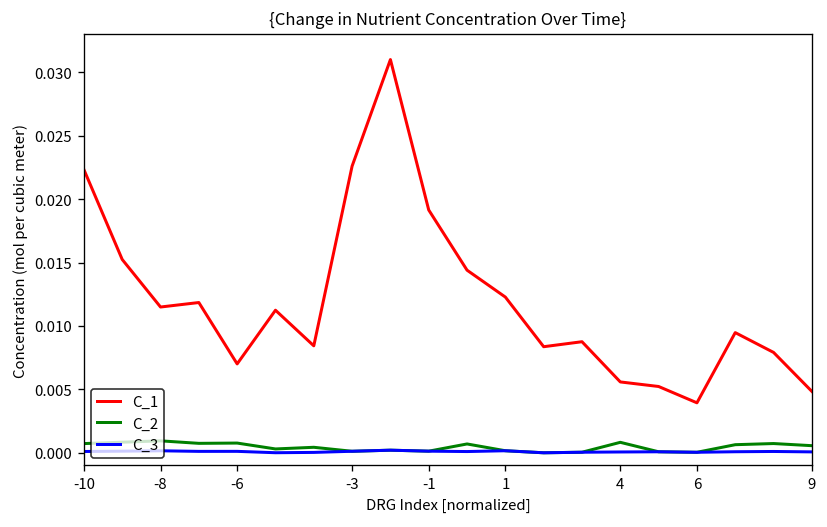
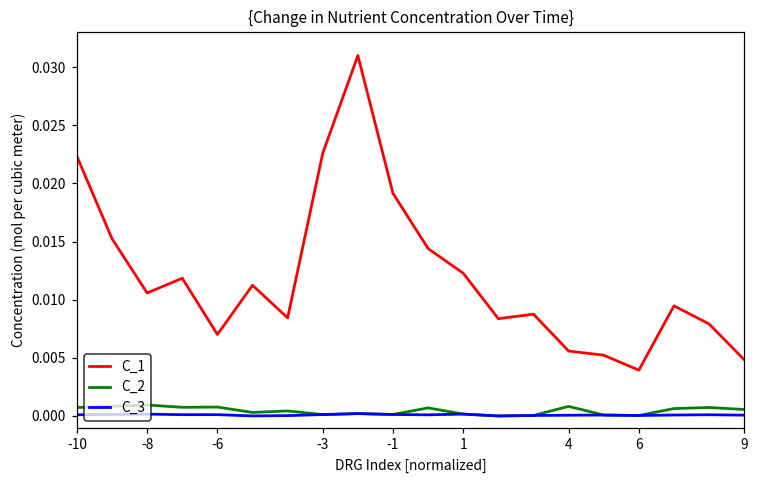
C_1, -8: 0.0115 -> 0.0106
